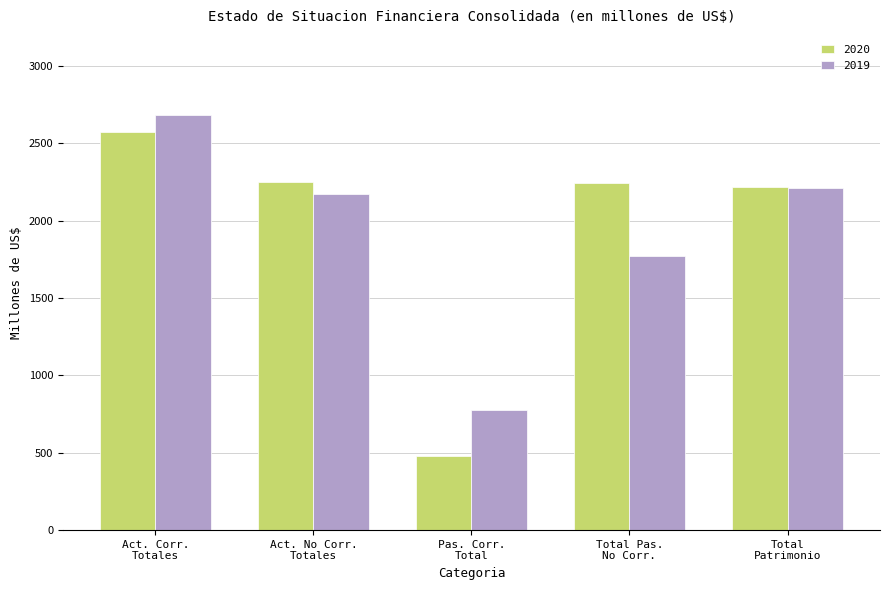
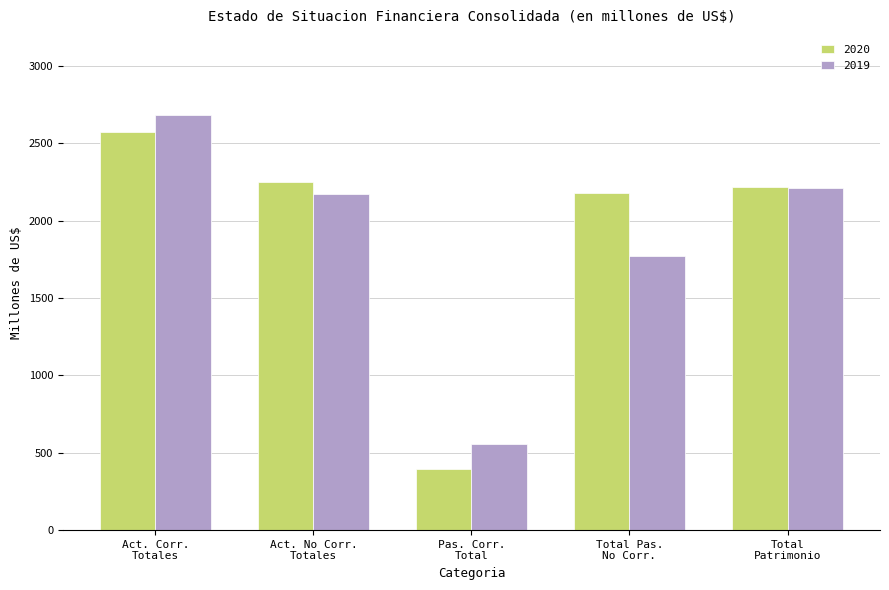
2020, Pas. Corr. Total: 480 -> 390
2019, Pas. Corr. Total: 780 -> 560
2020, Total Pas. No Corr.: 2240 -> 2180
